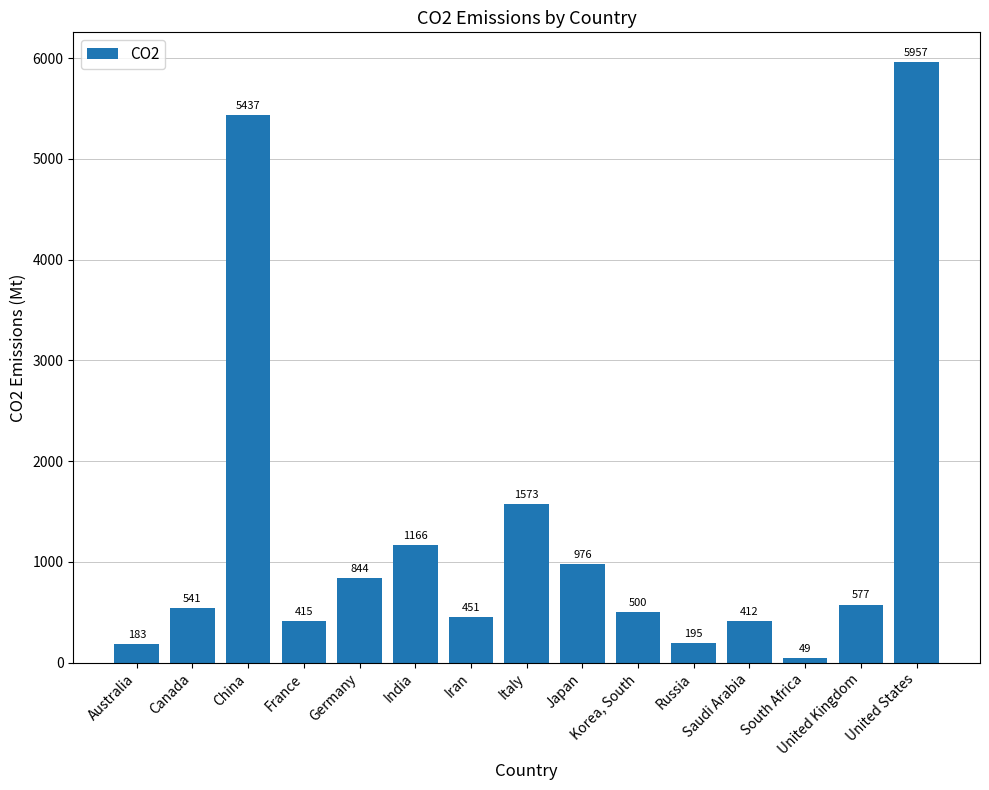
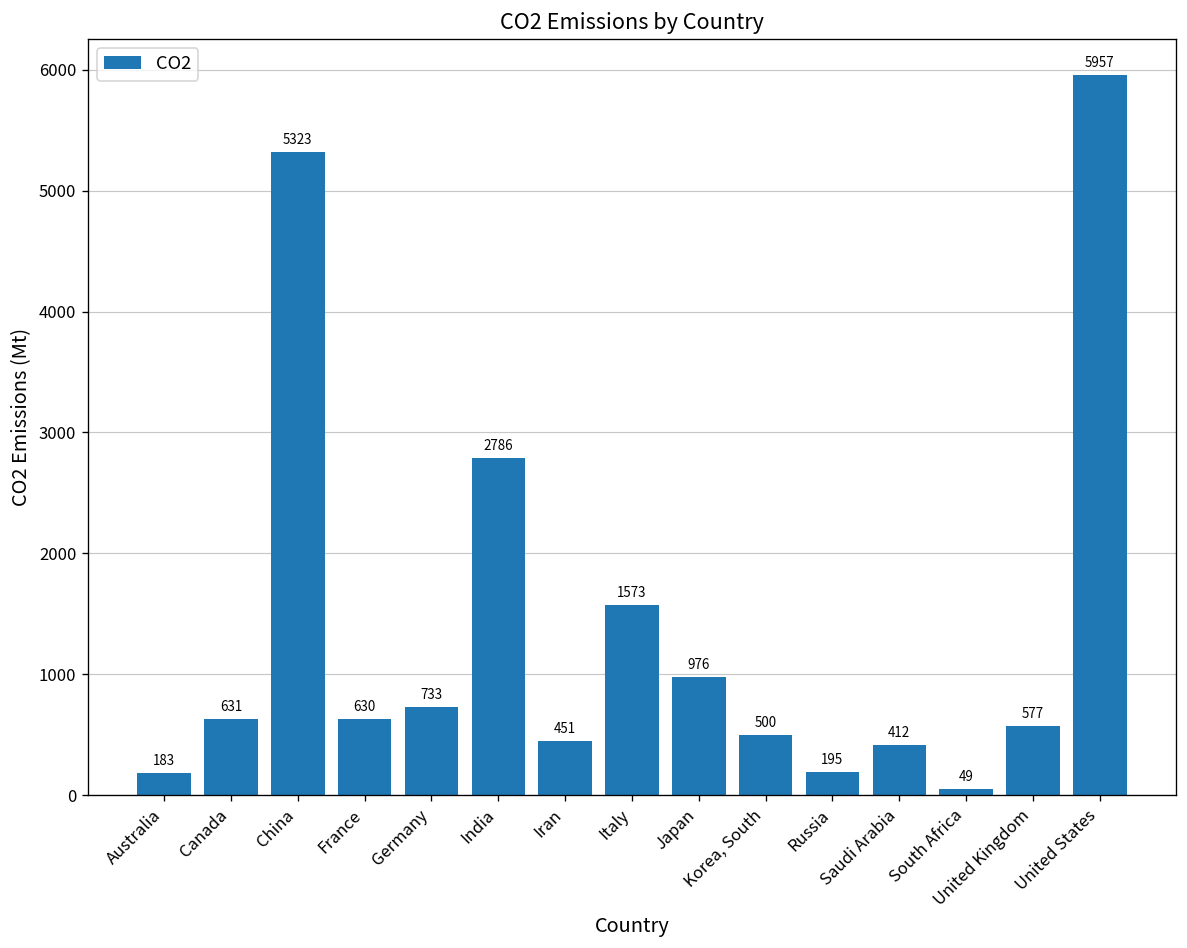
Canada: 541 -> 631
China: 5437 -> 5323
France: 415 -> 630
Germany: 844 -> 733
India: 1166 -> 2786
